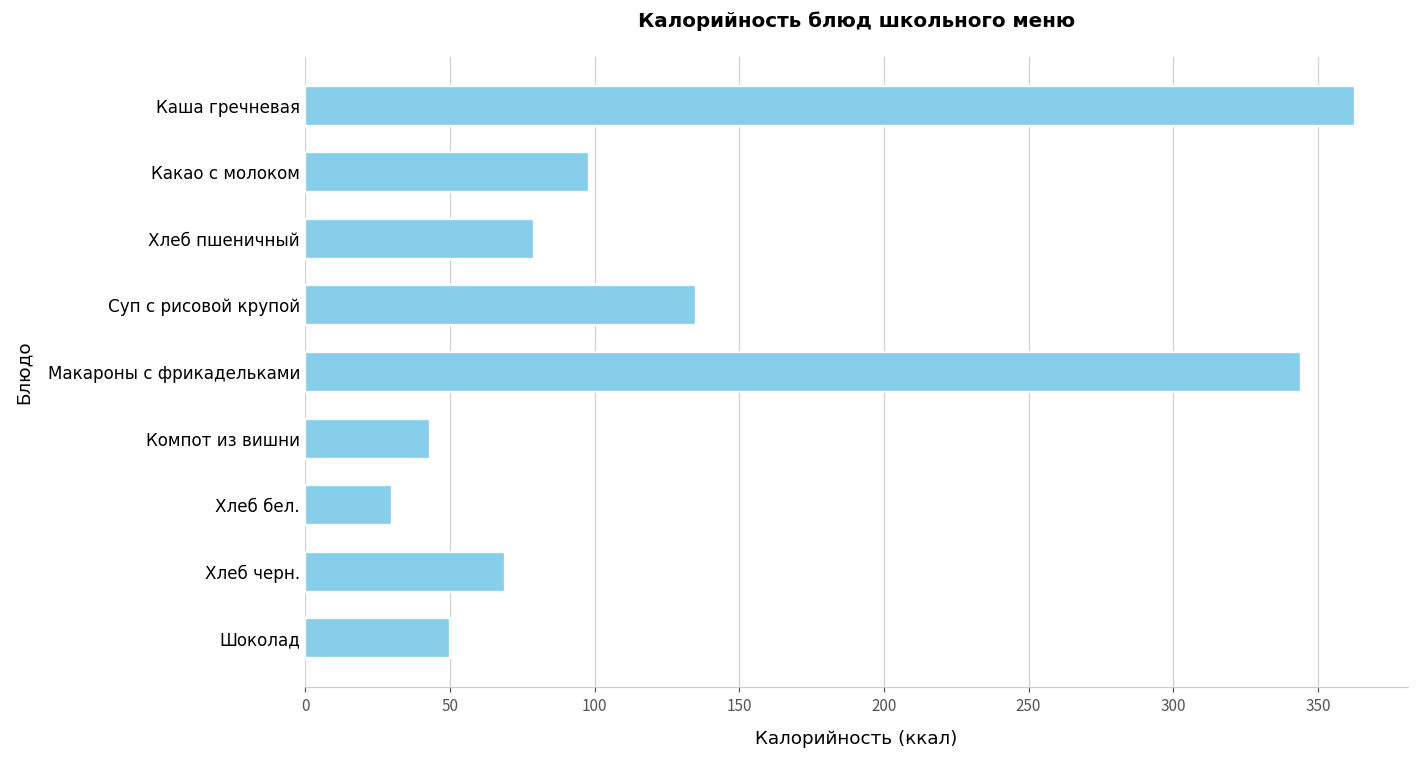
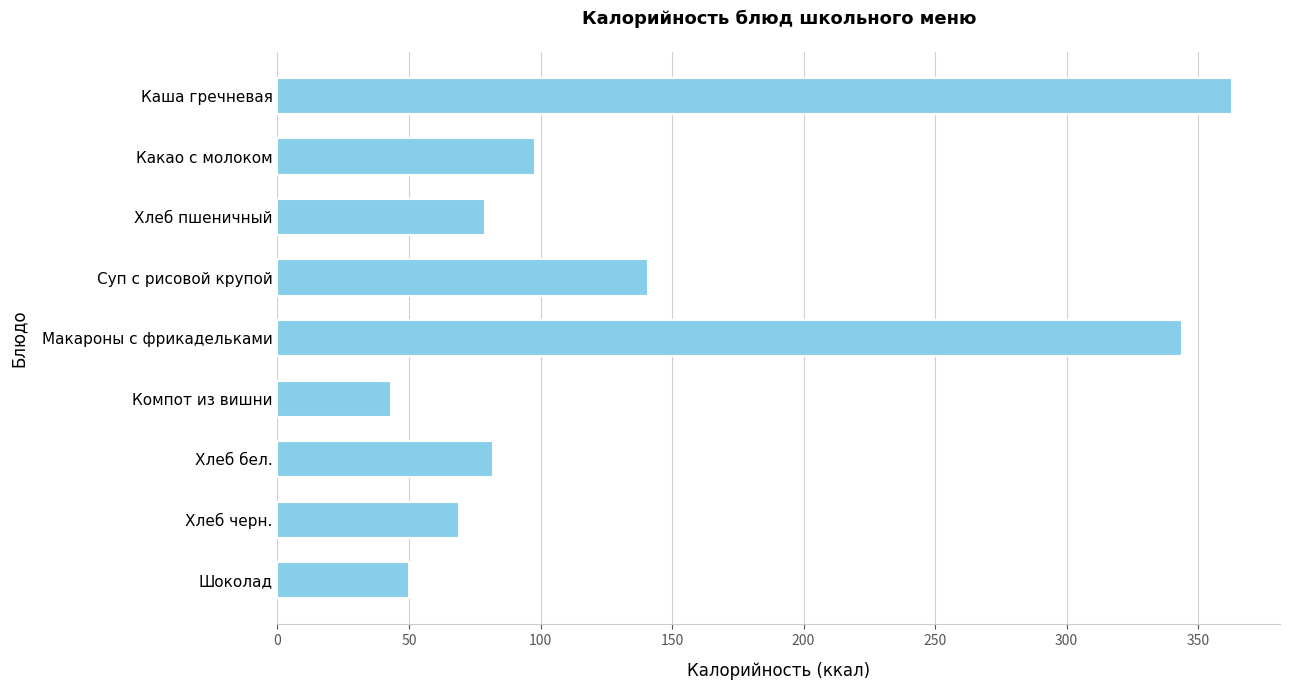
Суп с рисовой крупой: 135 -> 141
Хлеб бел.: 30 -> 82
